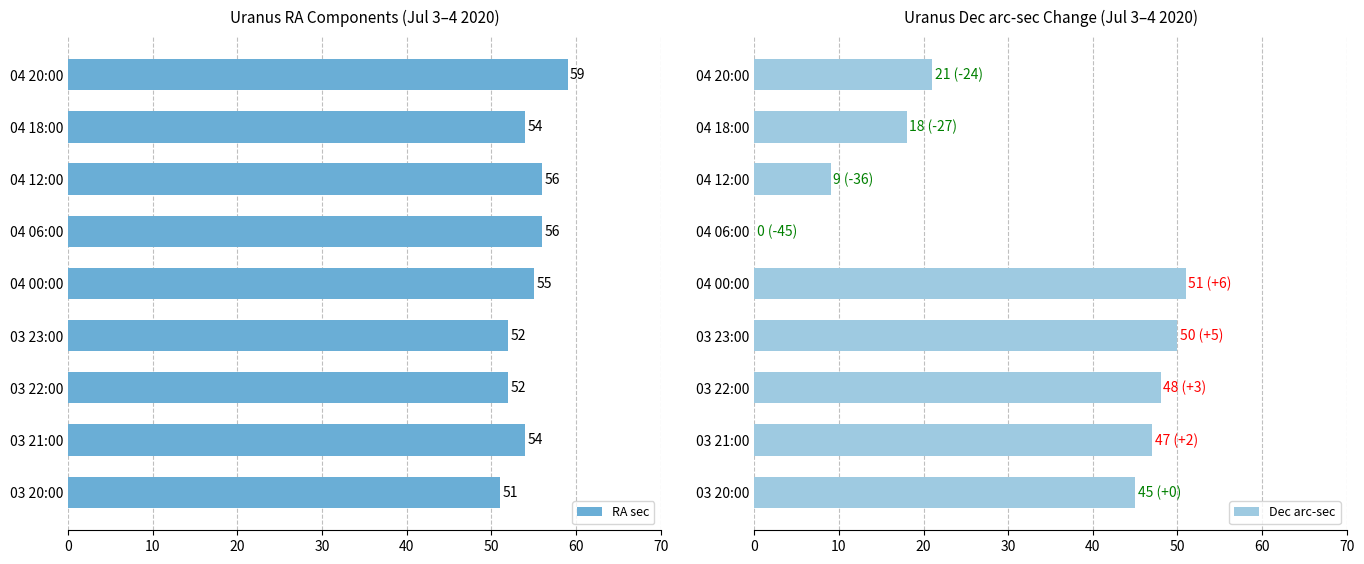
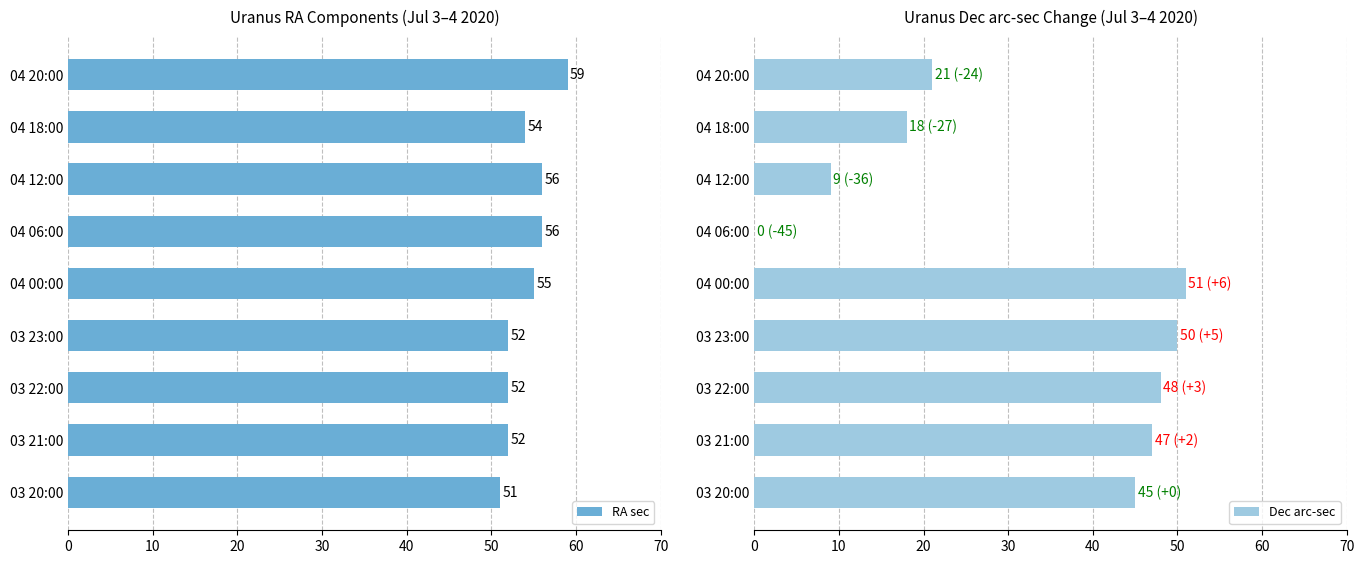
Uranus RA Components (Jul 3–4 2020), 03 21:00: 54 -> 52
